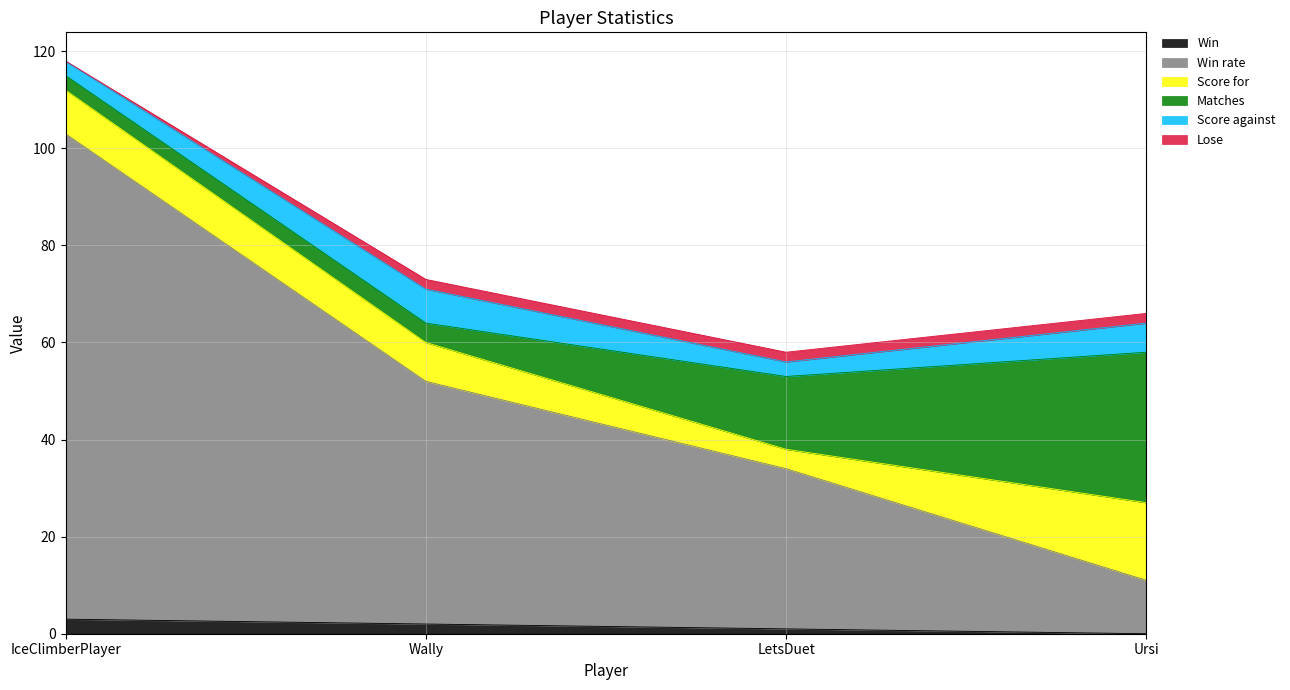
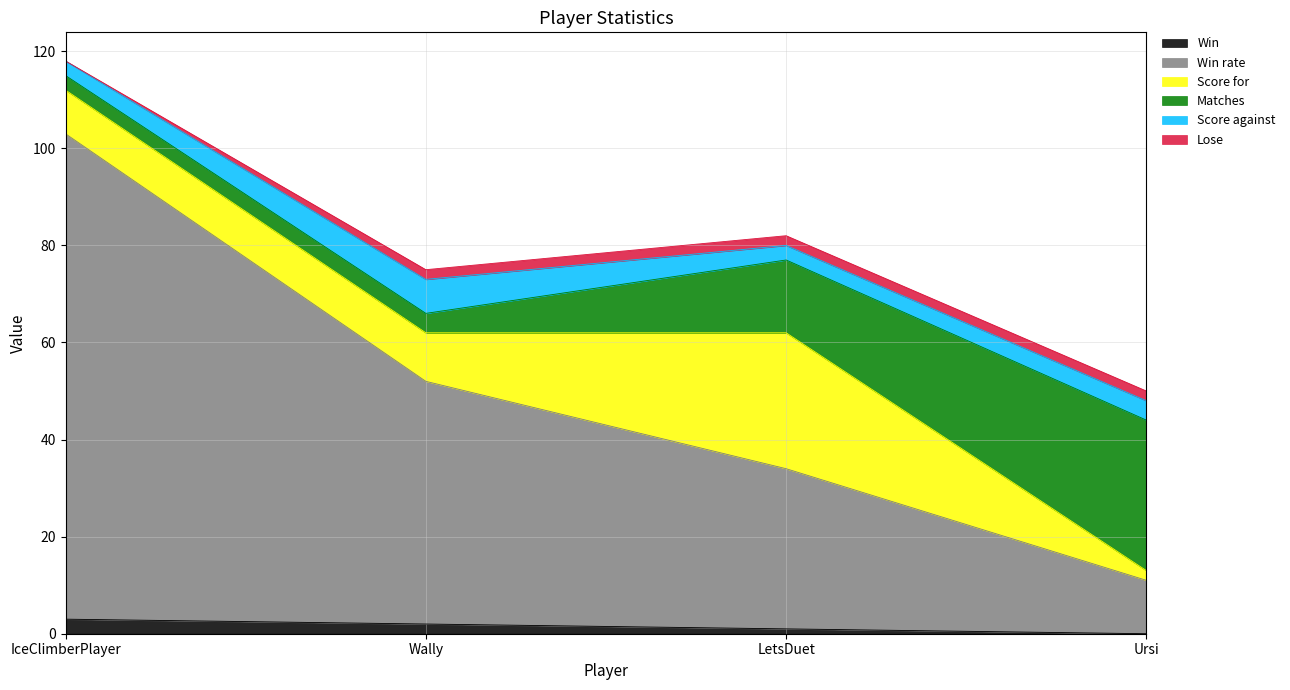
Score for, Wally: 8 -> 10
Score for, LetsDuet: 4 -> 28
Score for, Ursi: 16 -> 2
Score against, Ursi: 6 -> 4
